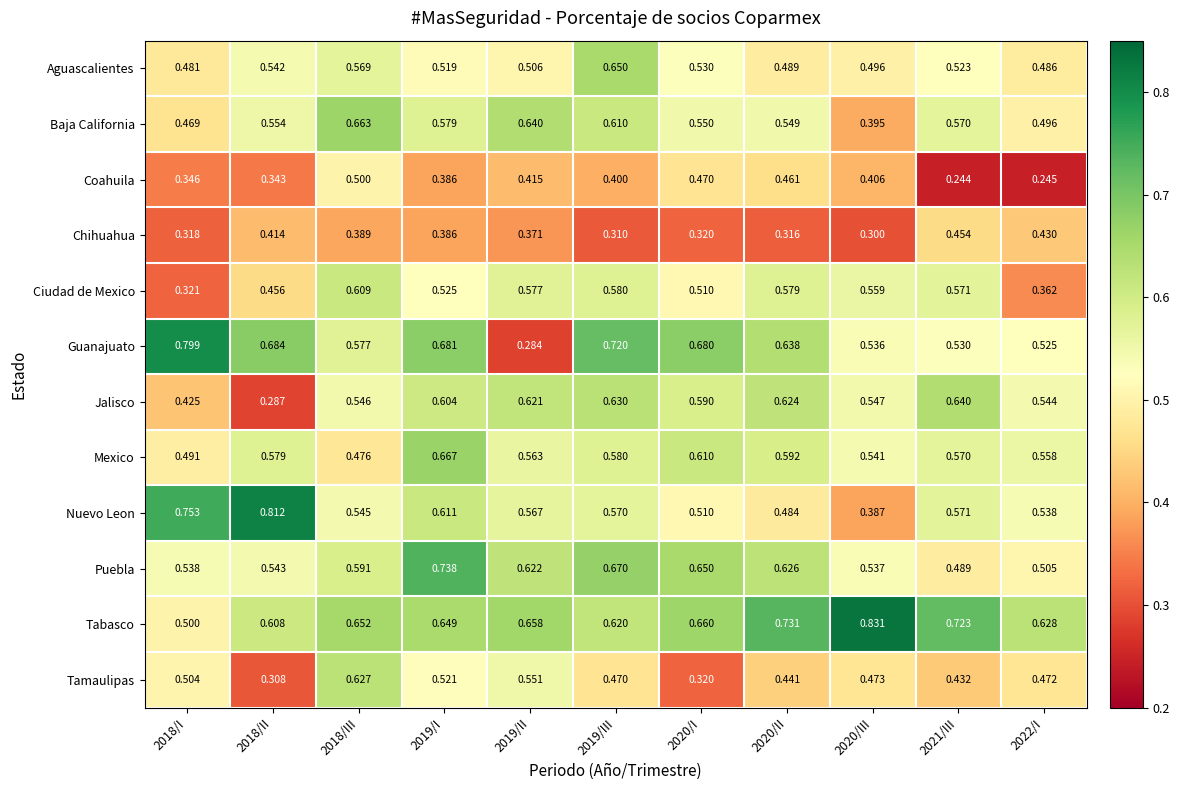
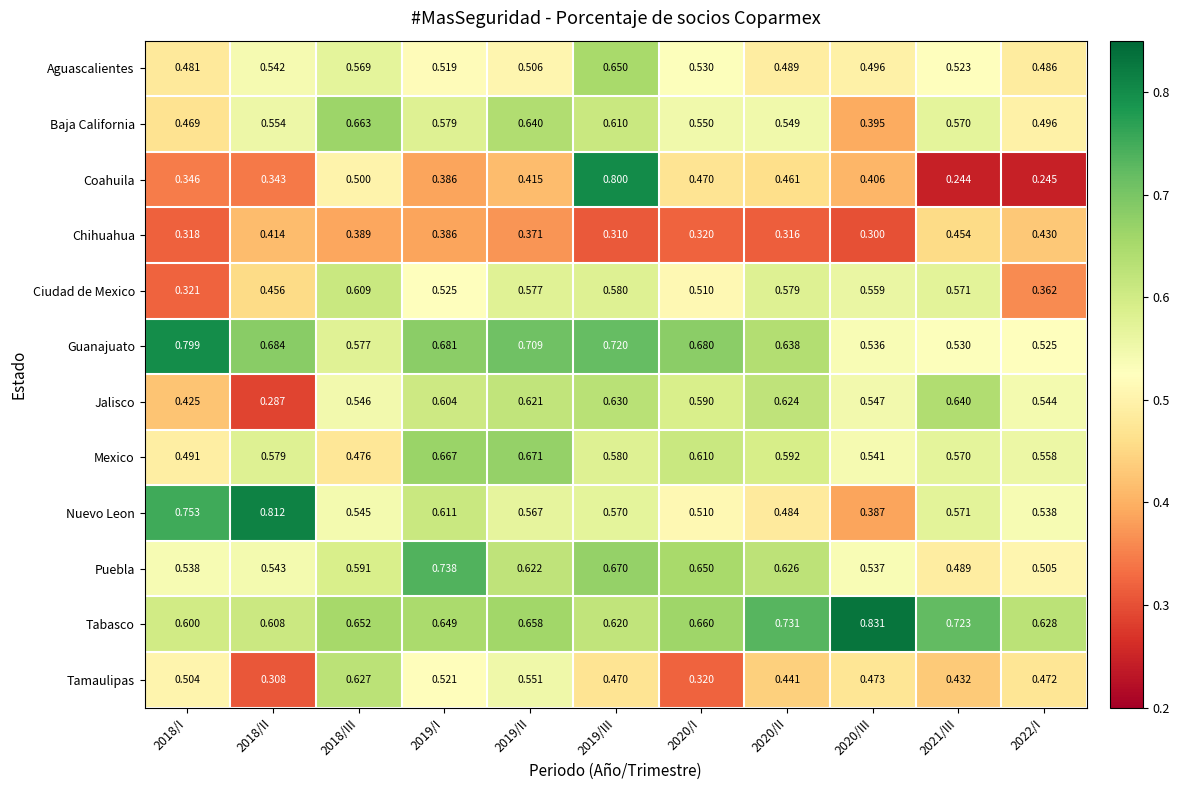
Coahuila, 2019/III: 0.400 -> 0.800
Guanajuato, 2019/II: 0.284 -> 0.709
Mexico, 2019/II: 0.563 -> 0.671
Tabasco, 2018/I: 0.500 -> 0.600
